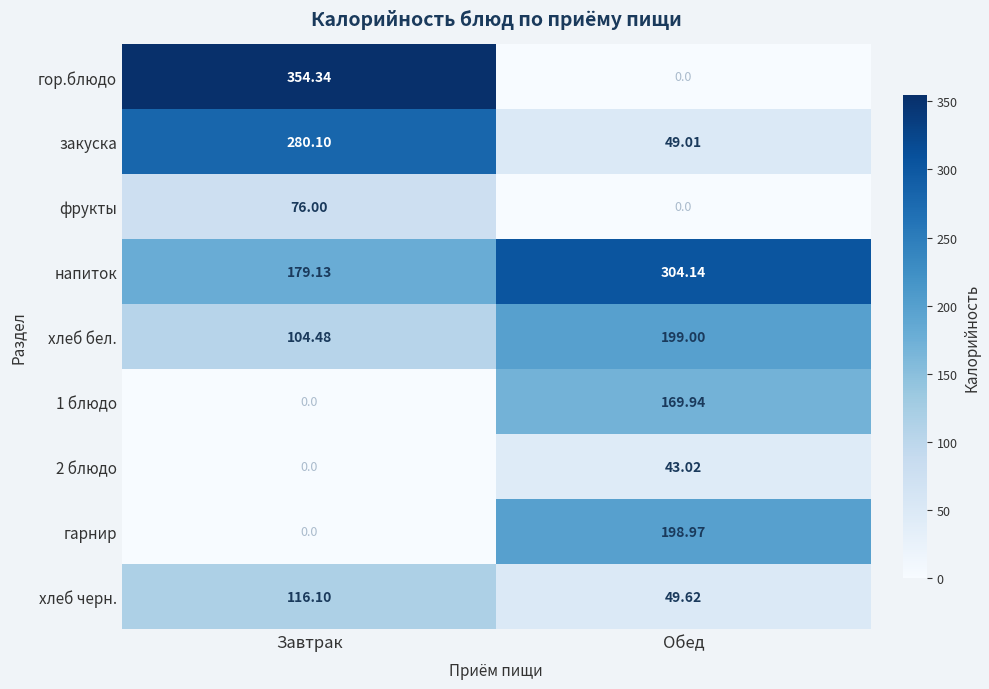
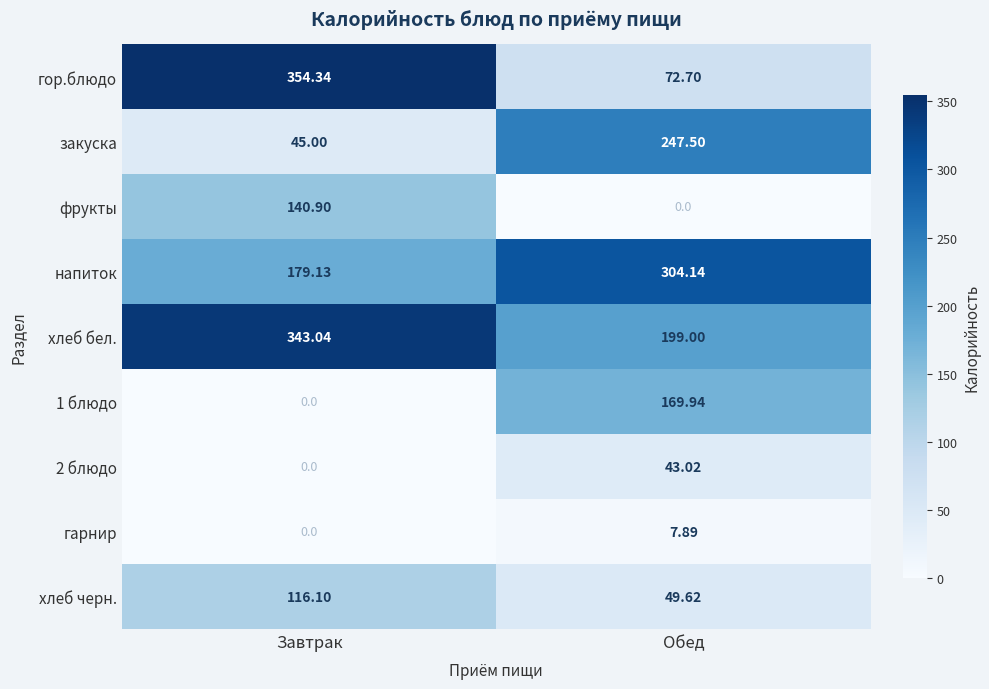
гор.блюдо, Обед: 0.0 -> 72.70
закуска, Завтрак: 280.10 -> 45.00
закуска, Обед: 49.01 -> 247.50
фрукты, Завтрак: 76.00 -> 140.90
хлеб бел., Завтрак: 104.48 -> 343.04
гарнир, Обед: 198.97 -> 7.89
